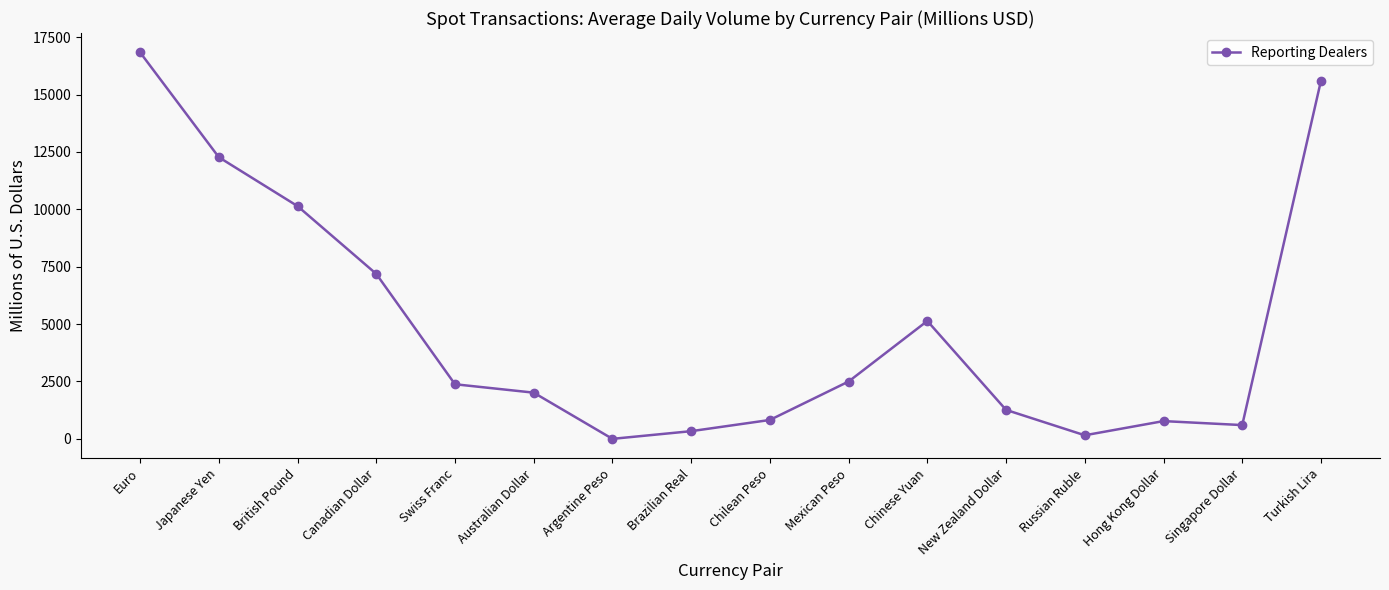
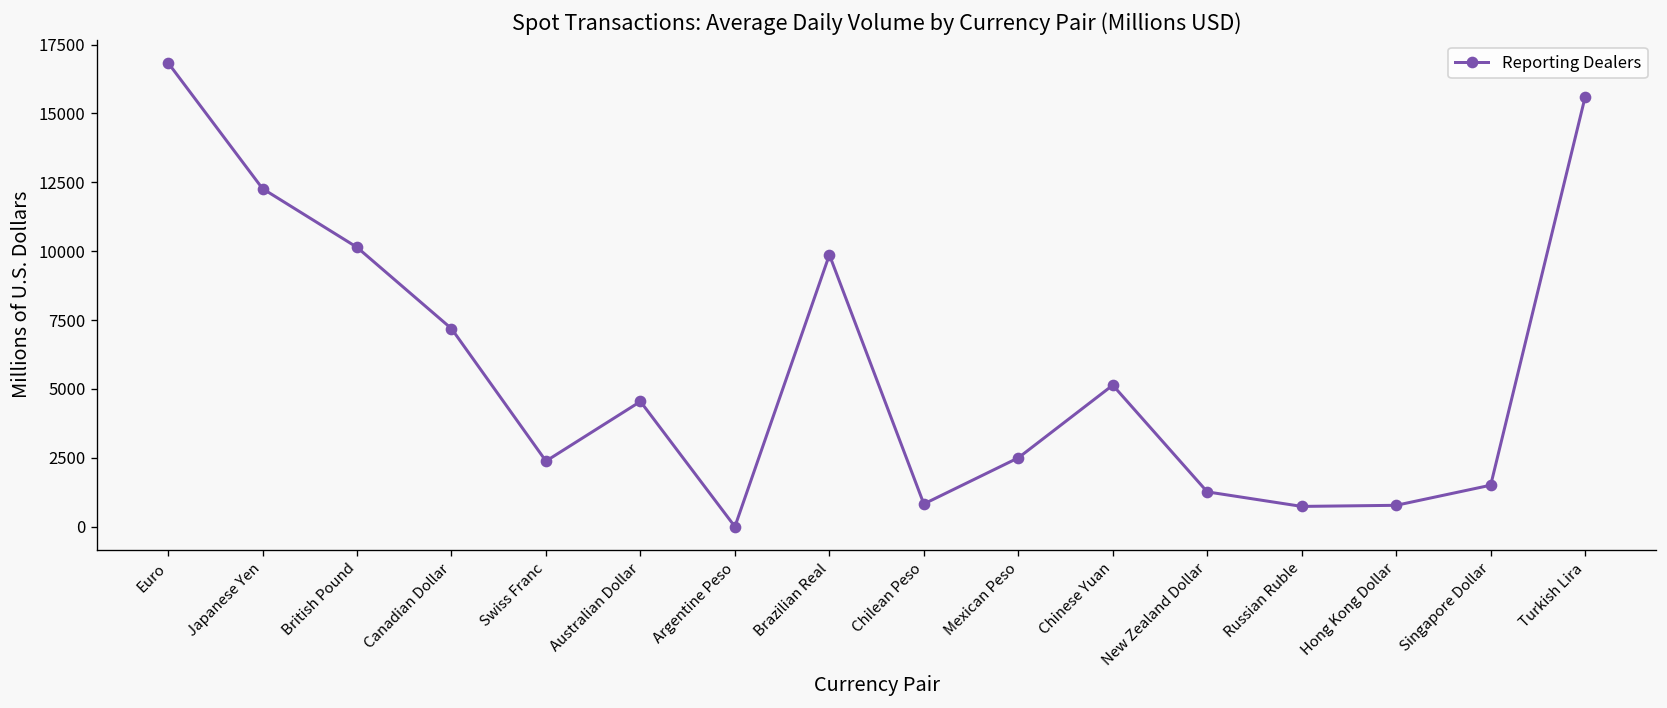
Australian Dollar: 2000 -> 4500
Brazilian Real: 300 -> 9900
Russian Ruble: 200 -> 700
Singapore Dollar: 600 -> 1500
